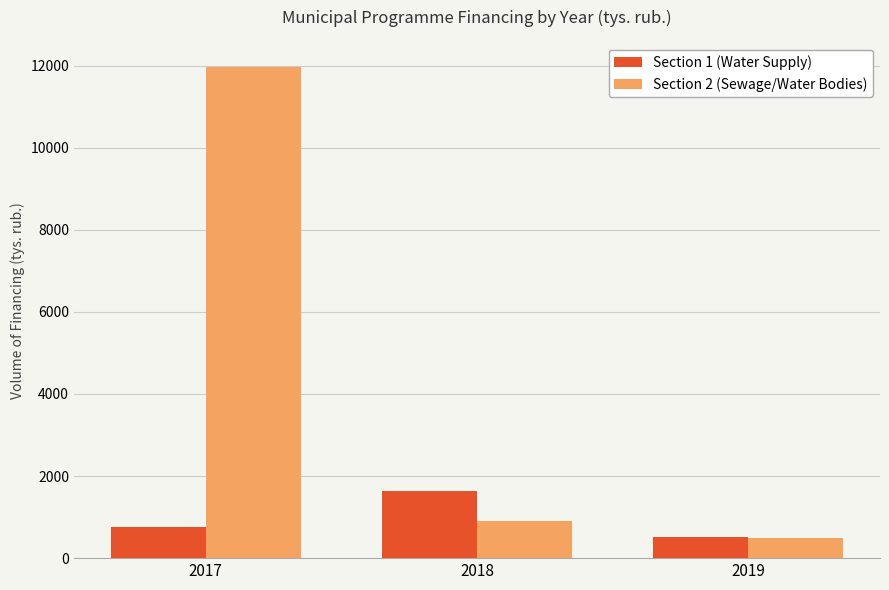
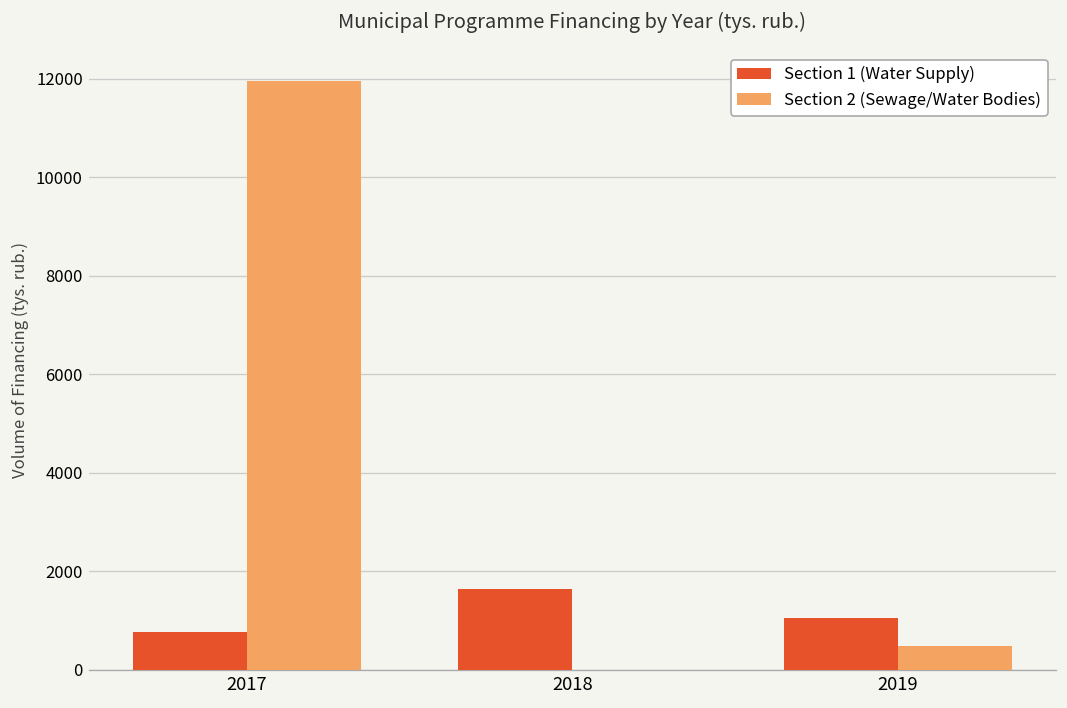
Section 2 (Sewage/Water Bodies), 2018: 900 -> 0
Section 1 (Water Supply), 2019: 500 -> 1000
